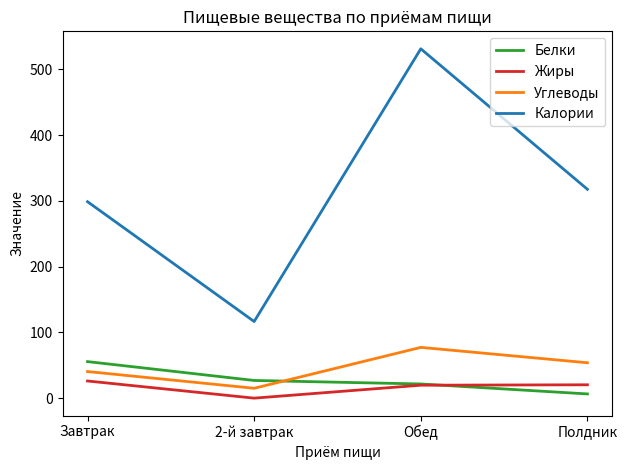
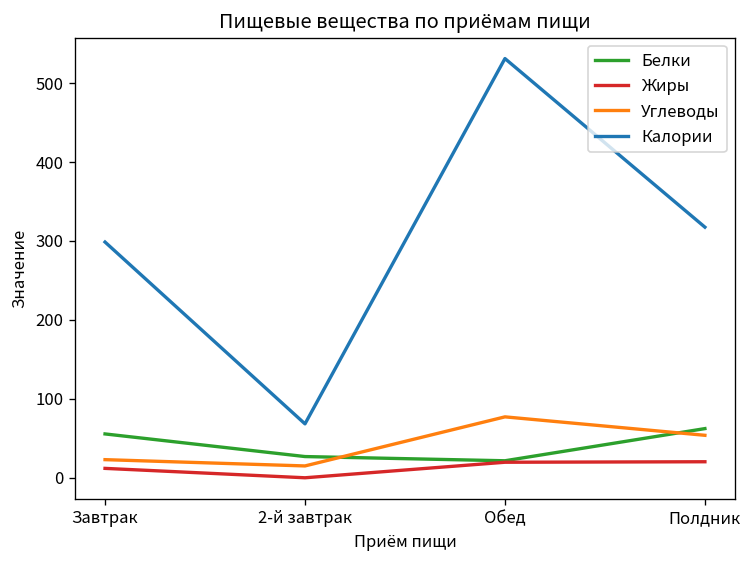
Жиры, Завтрак: 30 -> 10
Углеводы, Завтрак: 40 -> 20
Калории, 2-й завтрак: 120 -> 70
Белки, Полдник: 10 -> 60
